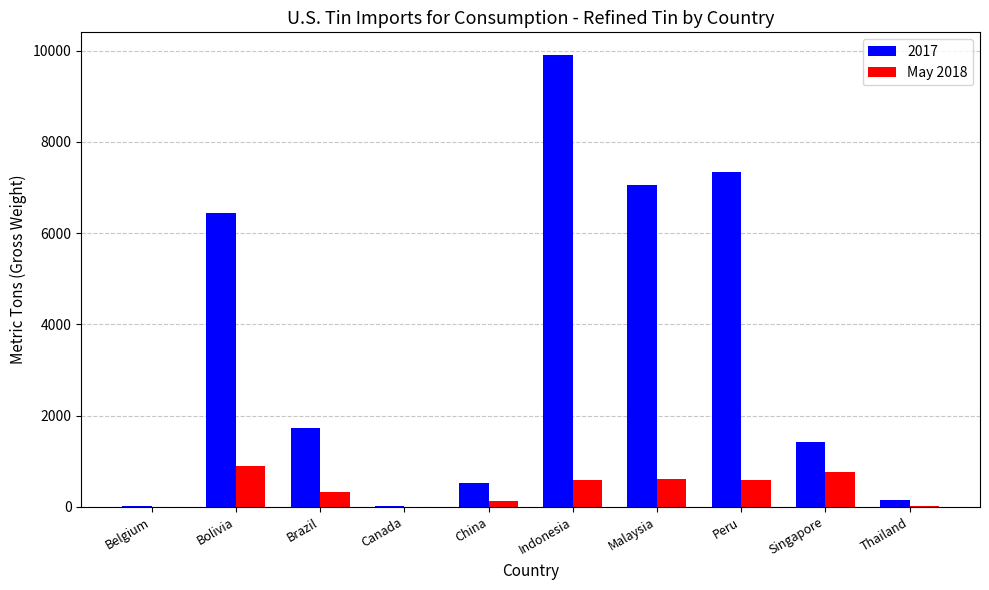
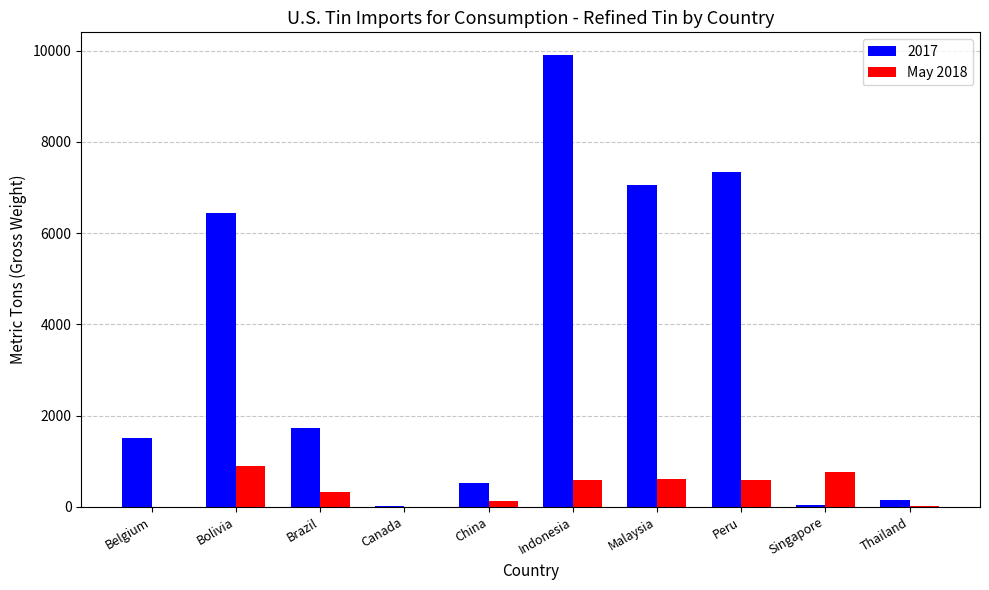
2017, Belgium: 0 -> 1500
2017, Singapore: 1400 -> 0
